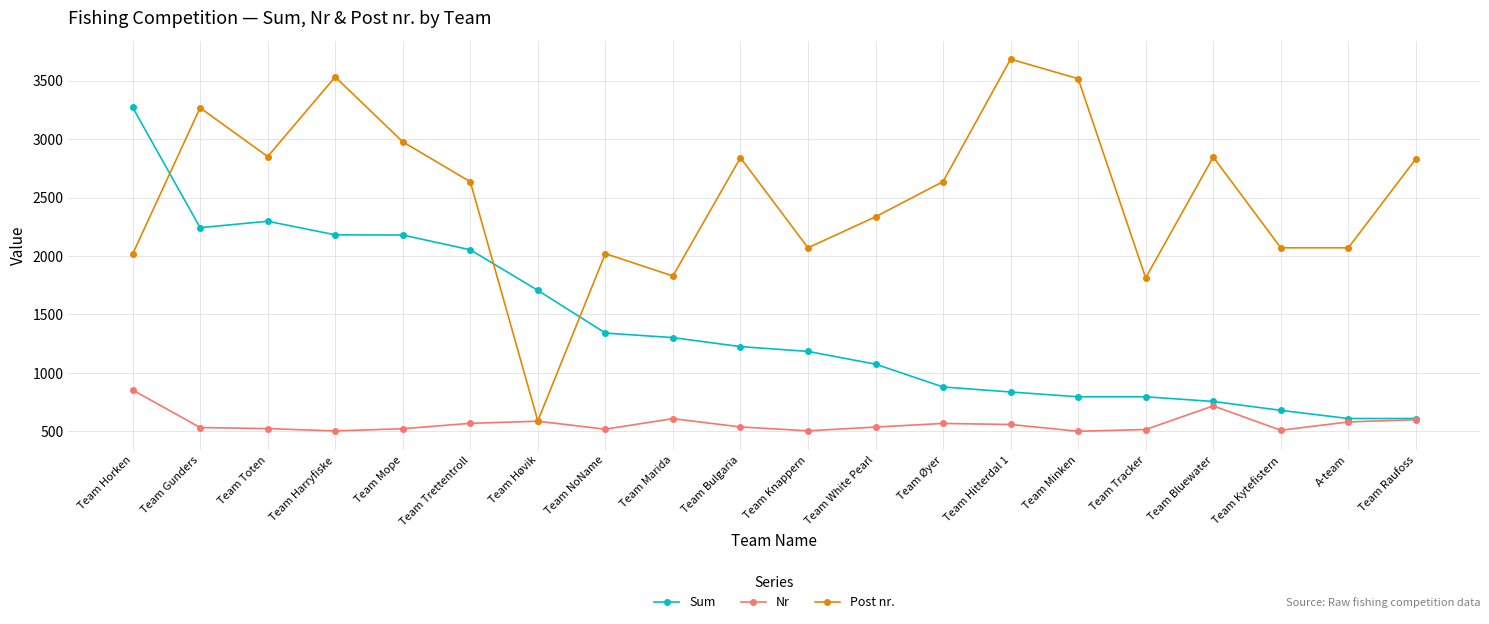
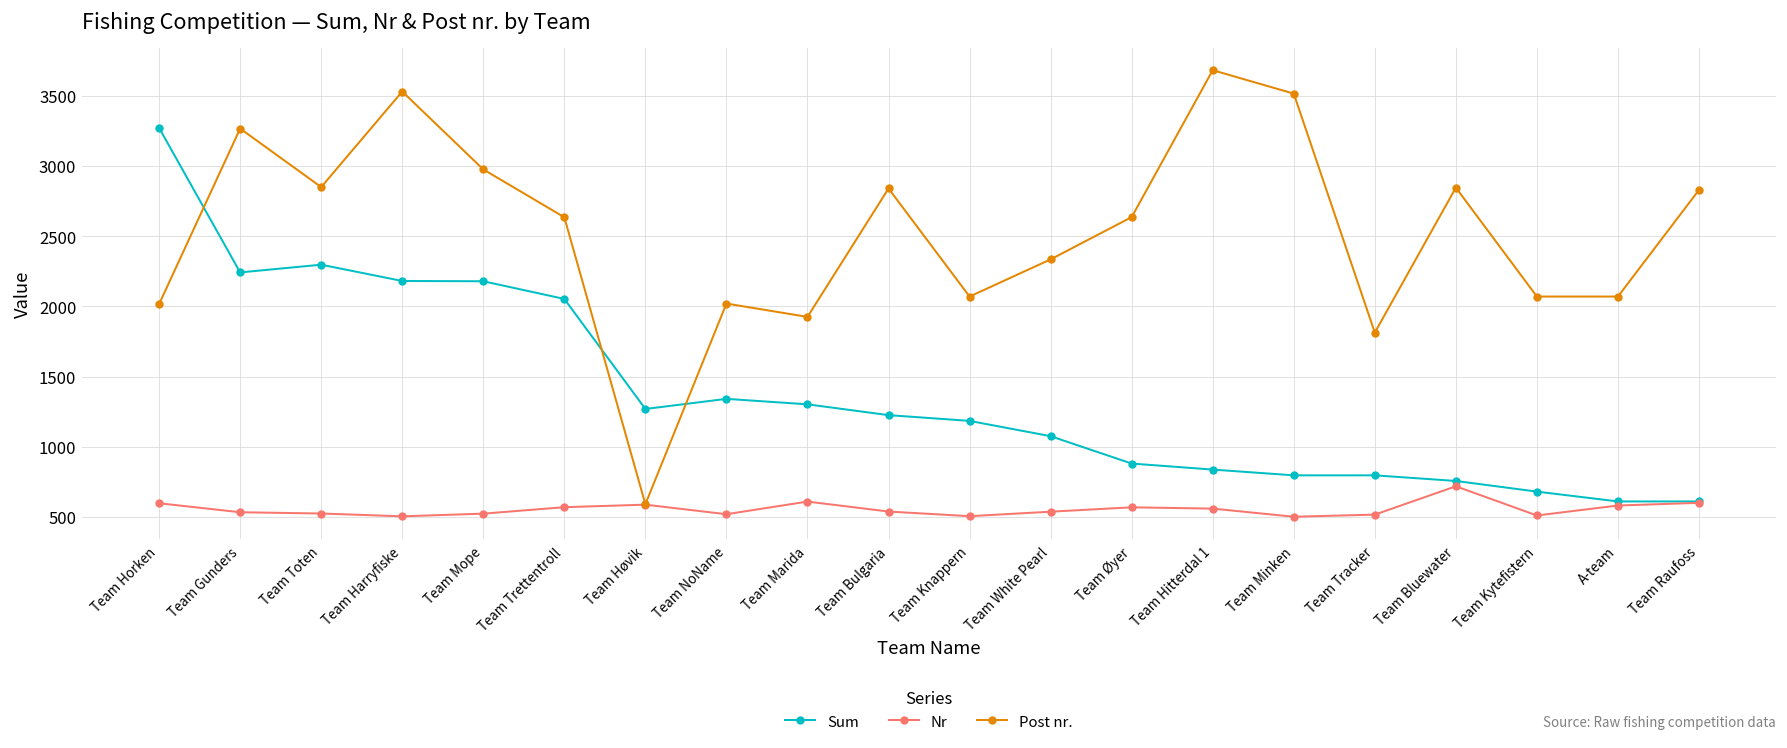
Nr, Team Horken: 850 -> 600
Sum, Team Høvik: 1710 -> 1270
Post nr., Team Marida: 1830 -> 1930
